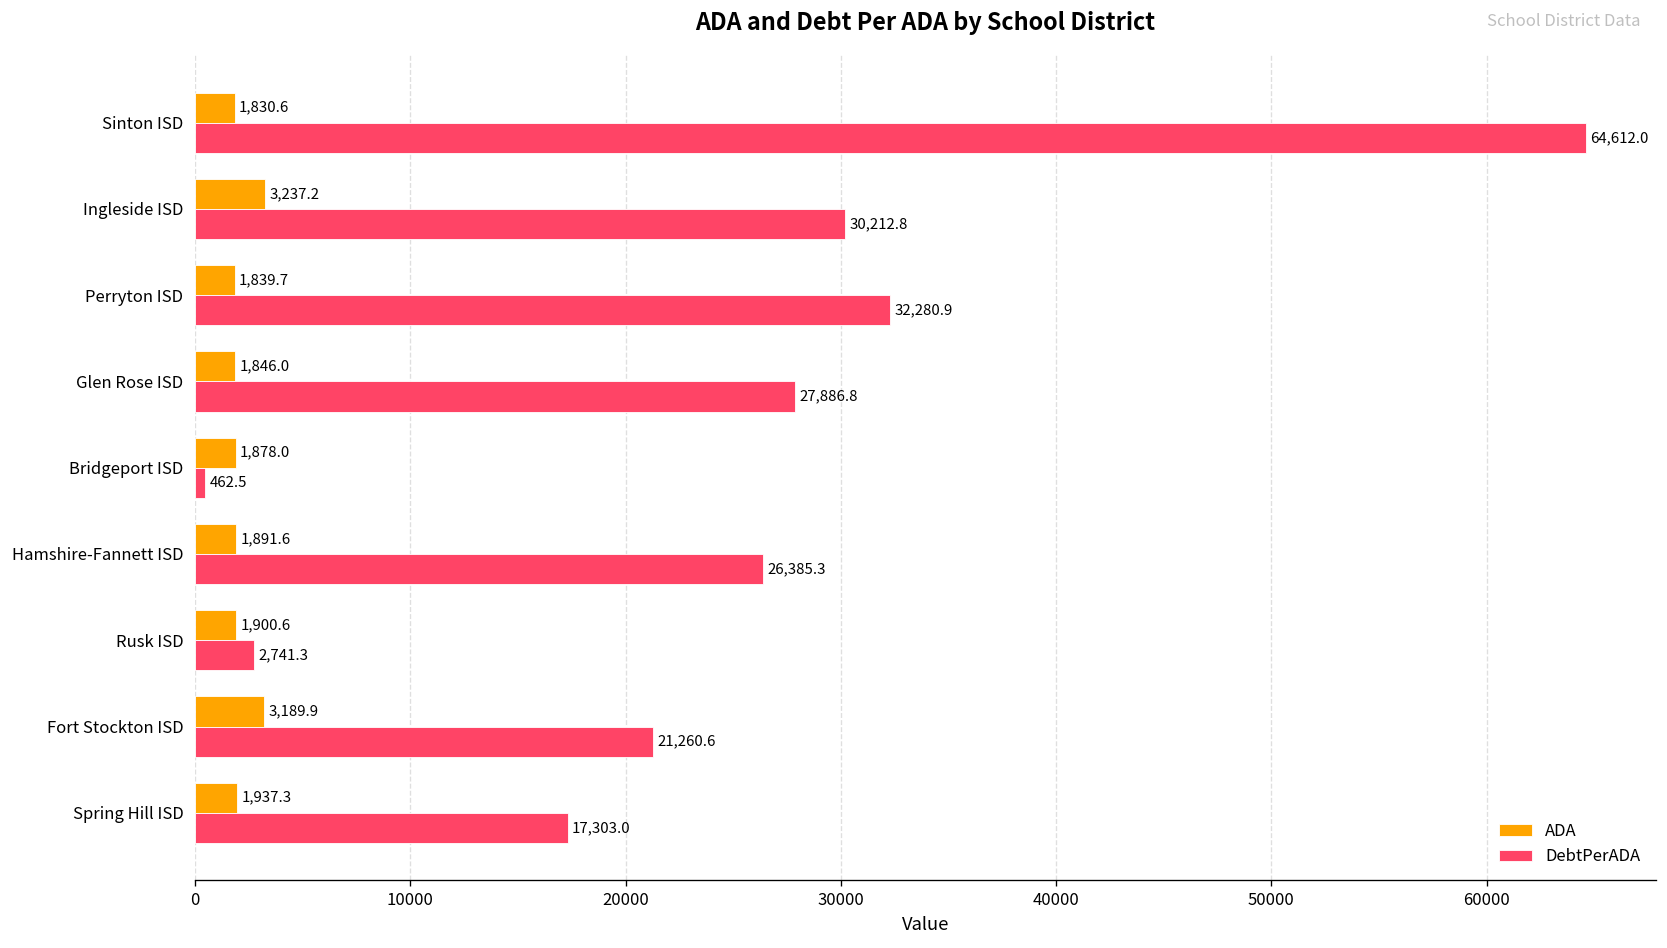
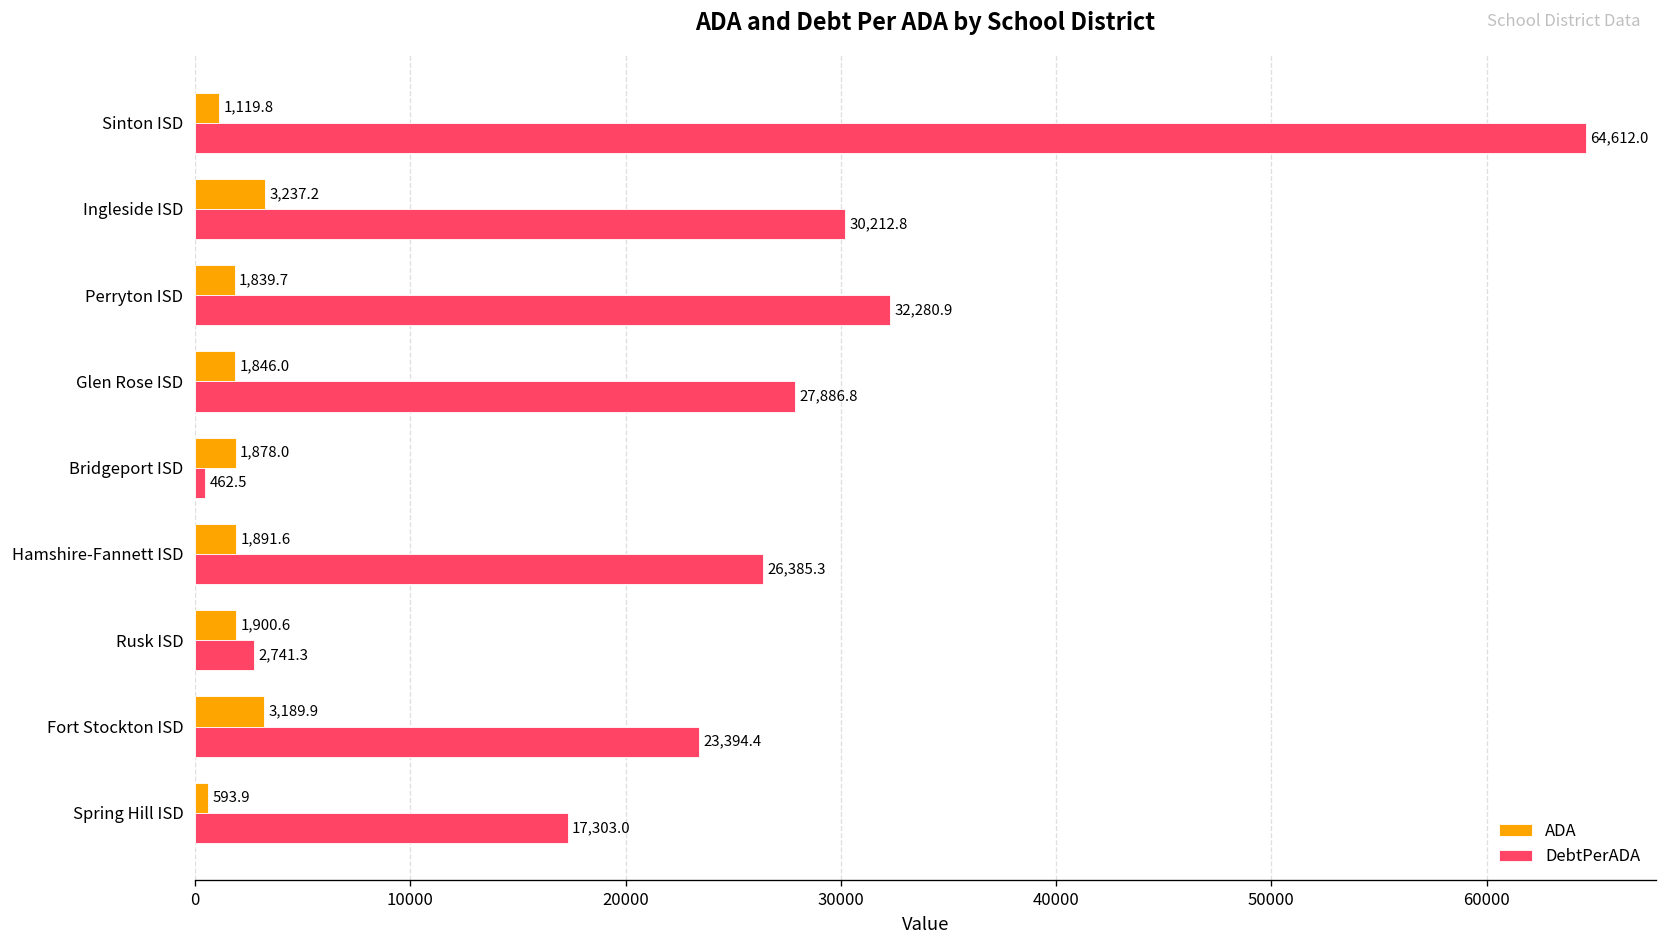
ADA, Sinton ISD: 1,830.6 -> 1,119.8
DebtPerADA, Fort Stockton ISD: 21,260.6 -> 23,394.4
ADA, Spring Hill ISD: 1,937.3 -> 593.9
